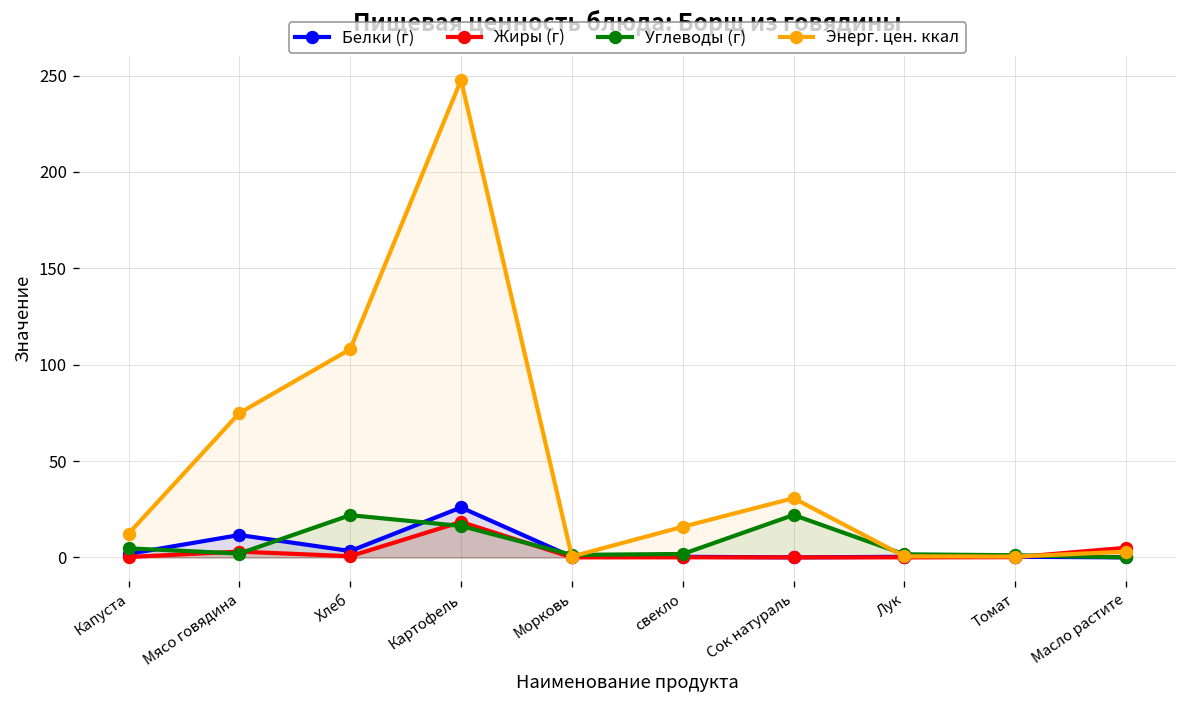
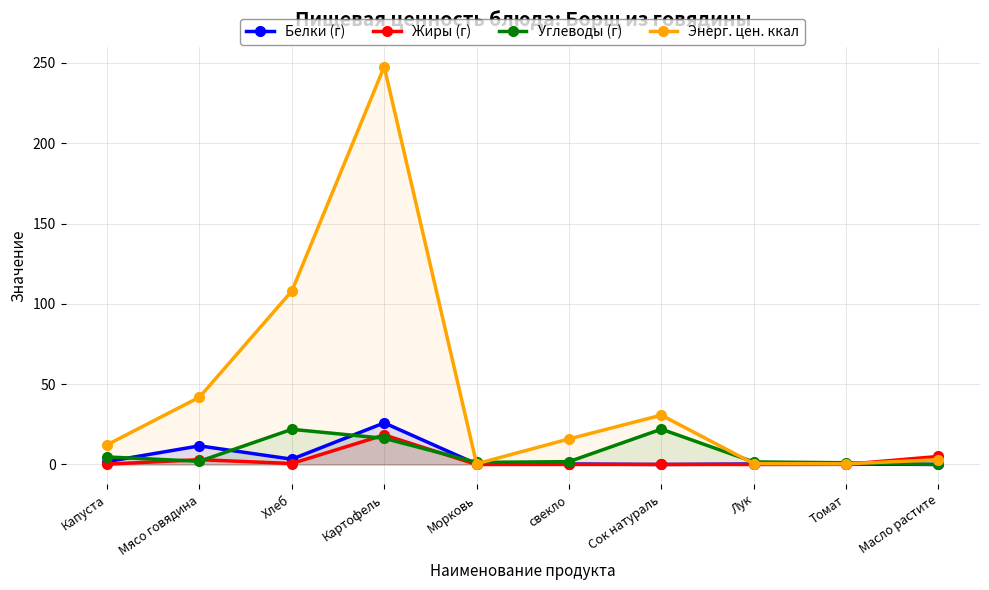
Энерг. цен. ккал, Мясо говядина: 75 -> 42
